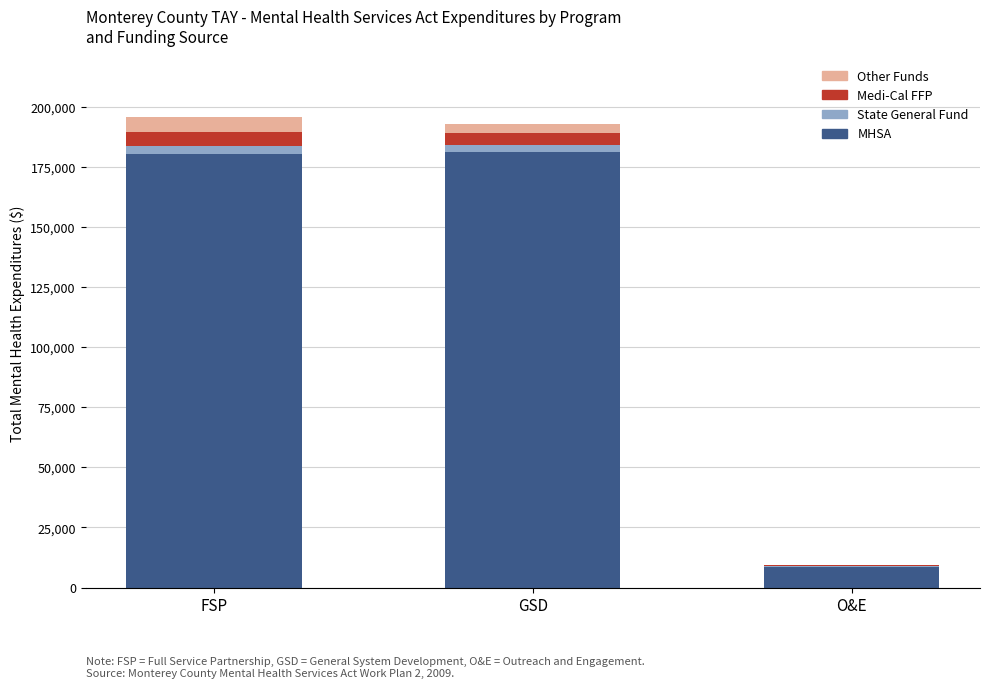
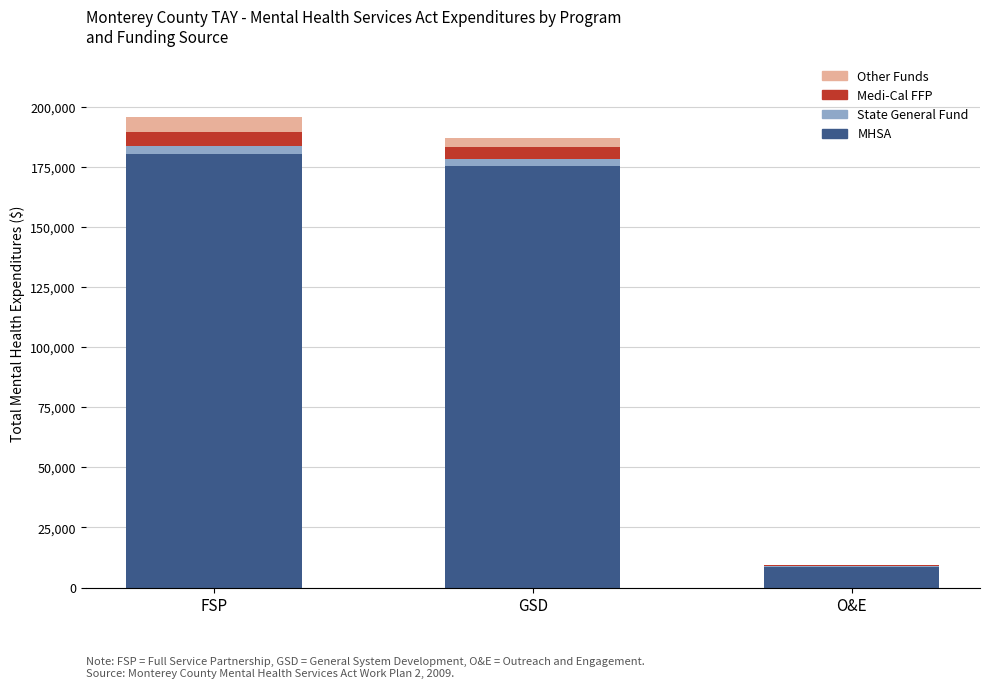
MHSA, GSD: 181,000 -> 175,000
